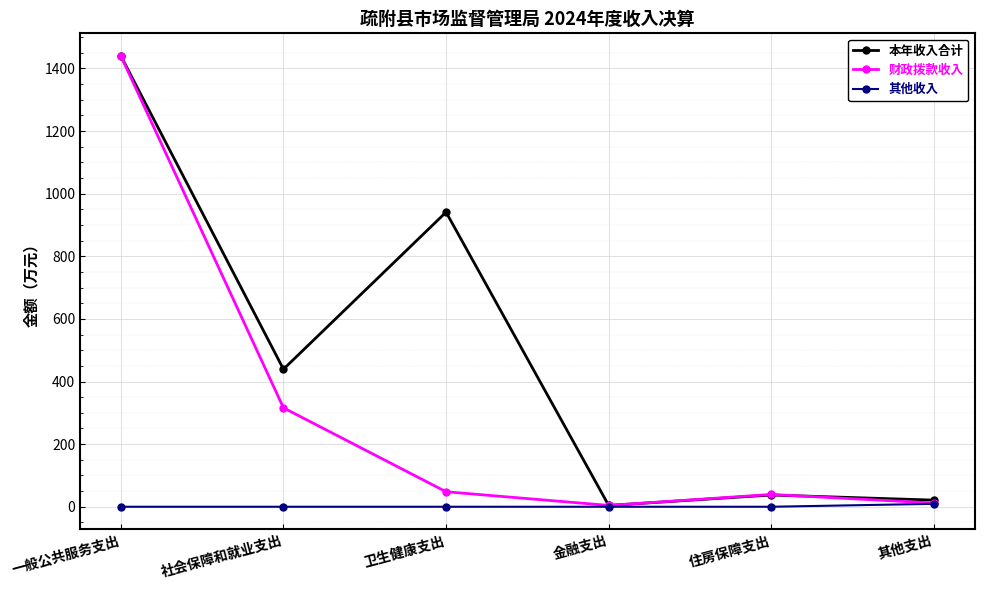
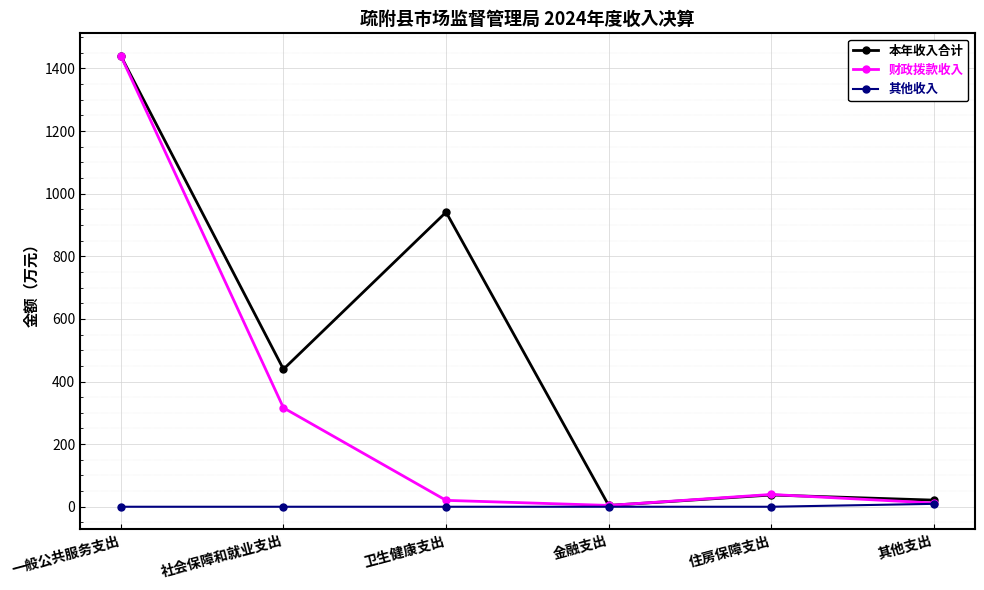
财政拨款收入, 卫生健康支出: 50 -> 20
